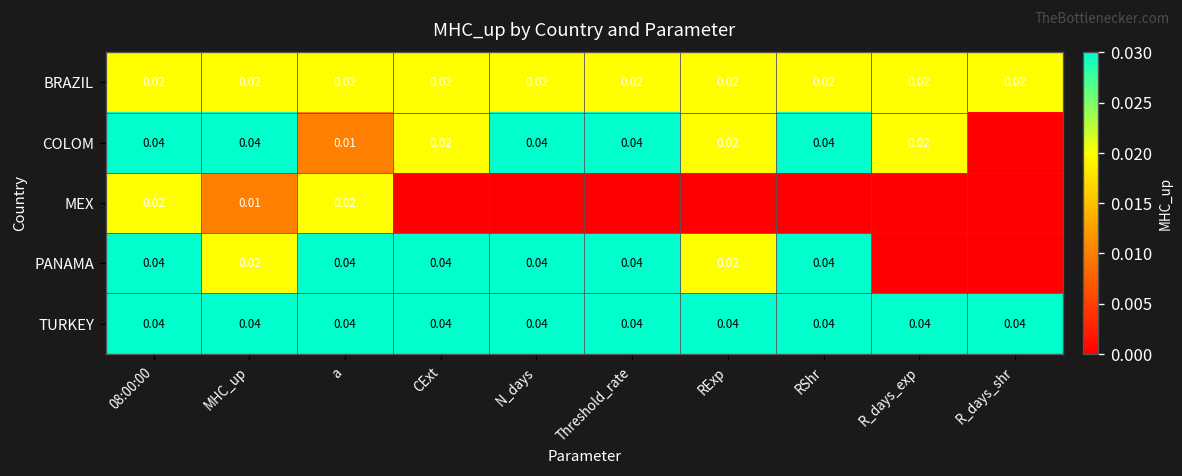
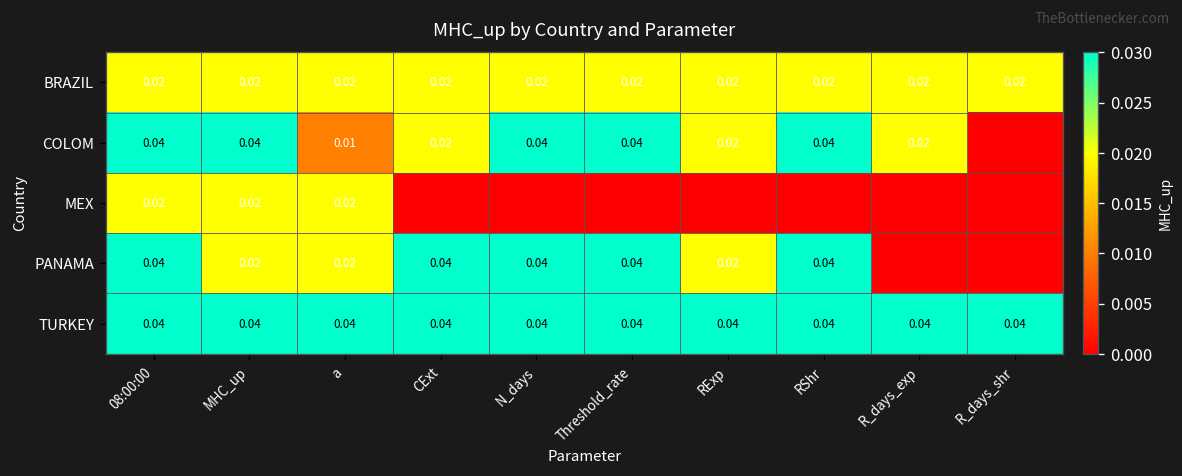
MEX, MHC_up: 0.01 -> 0.02
PANAMA, a: 0.04 -> 0.02
